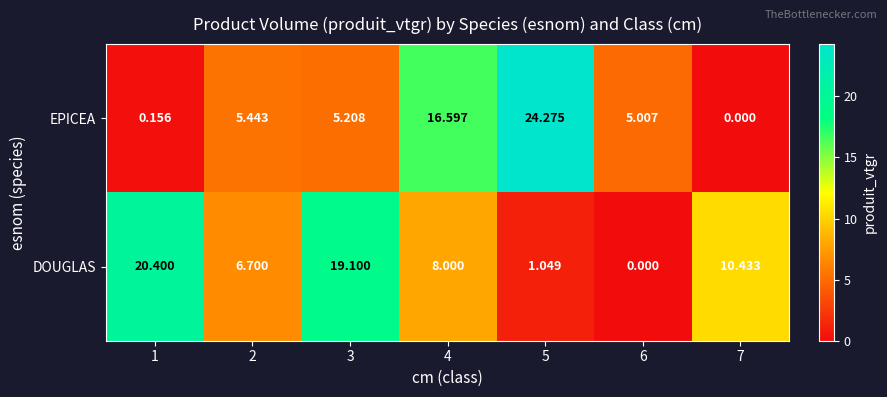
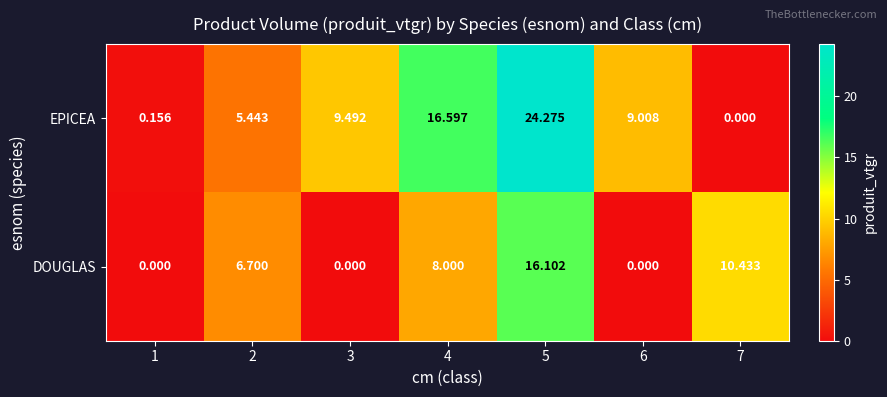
EPICEA, 3: 5.208 -> 9.492
EPICEA, 6: 5.007 -> 9.008
DOUGLAS, 1: 20.400 -> 0.000
DOUGLAS, 3: 19.100 -> 0.000
DOUGLAS, 5: 1.049 -> 16.102
